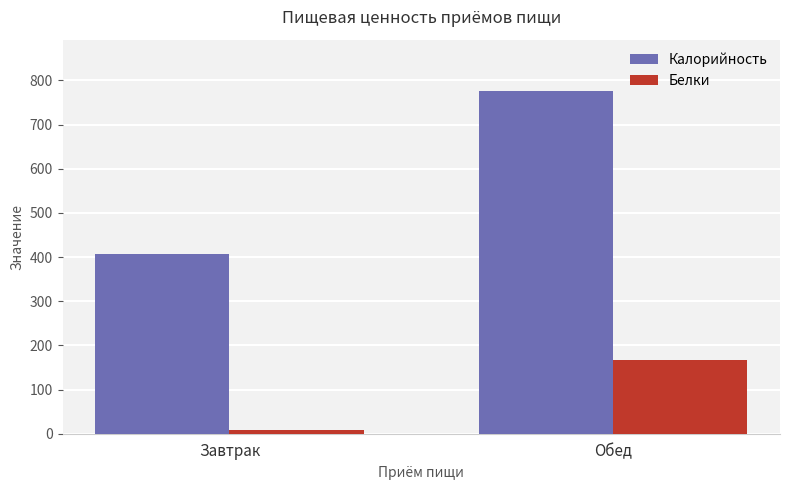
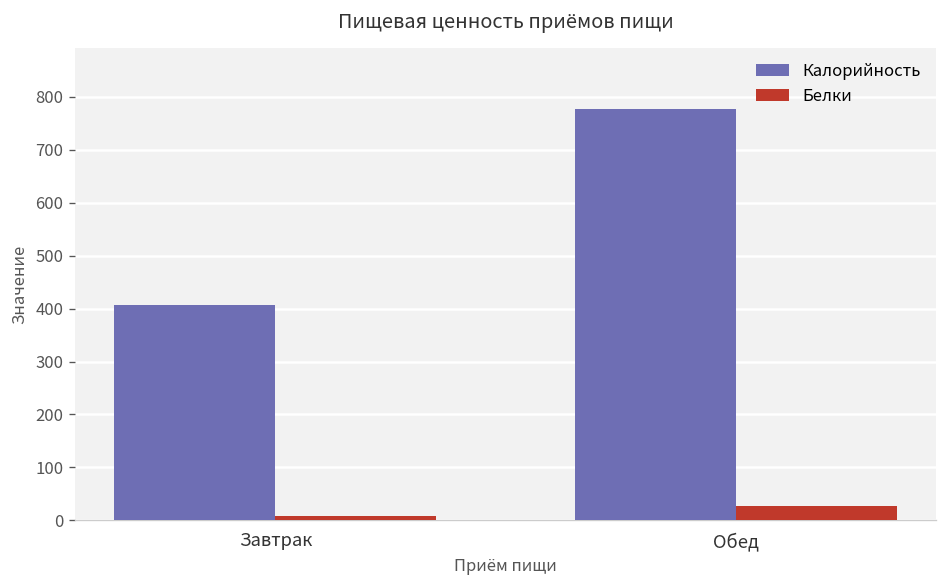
Белки, Обед: 170 -> 30
